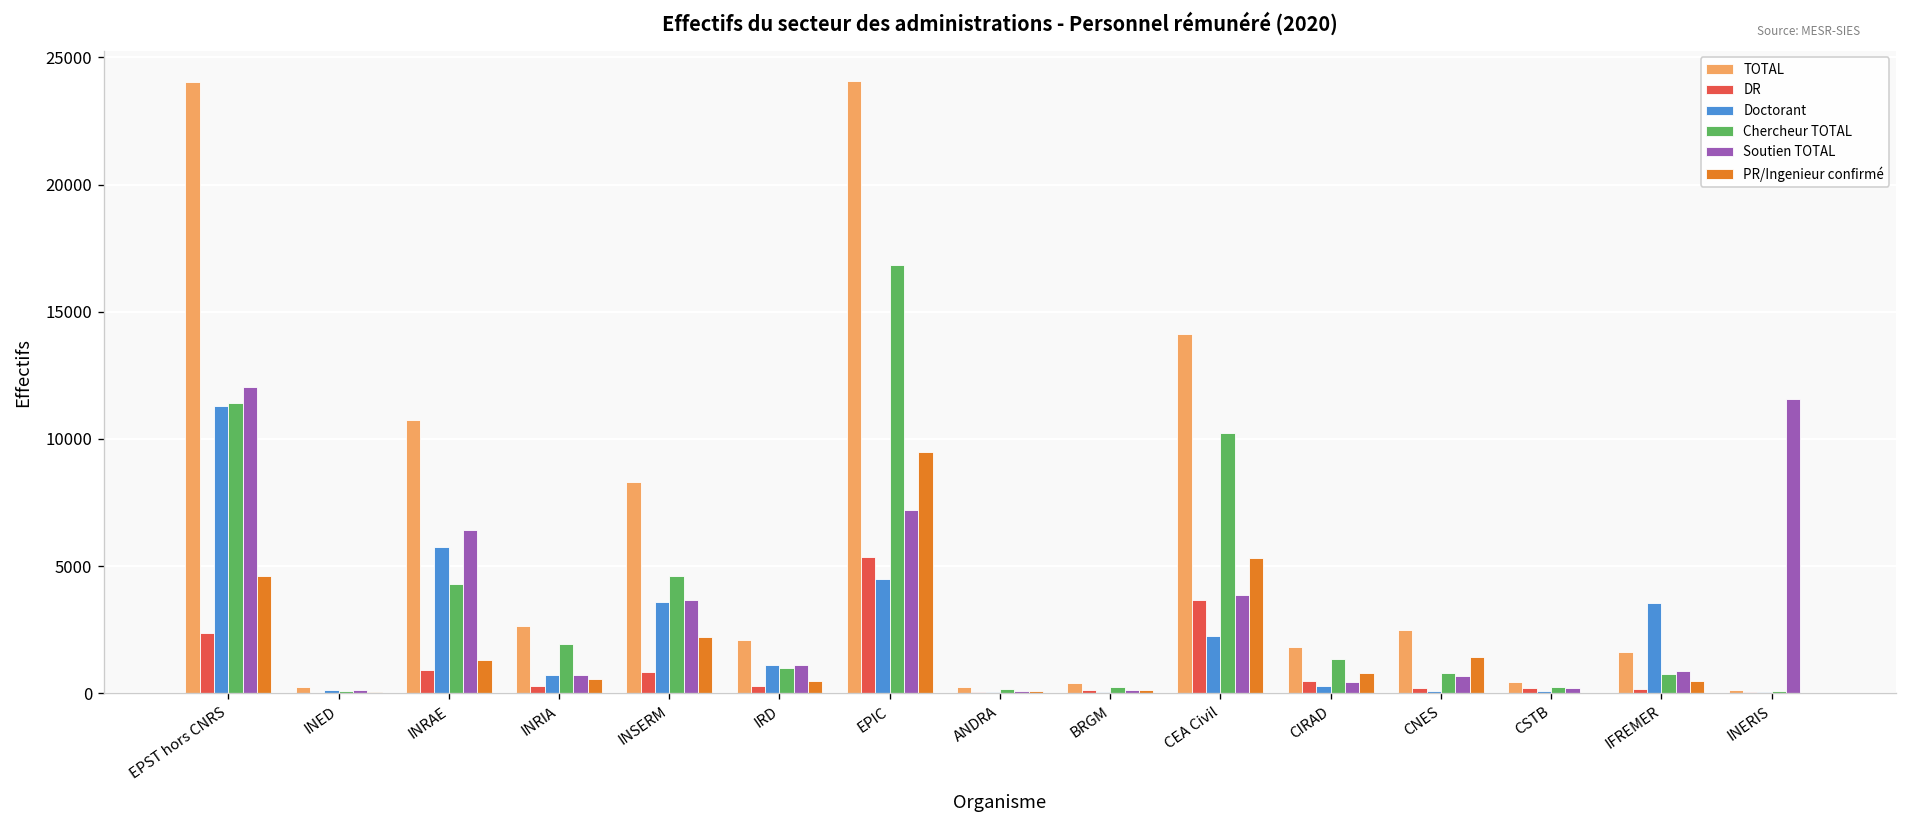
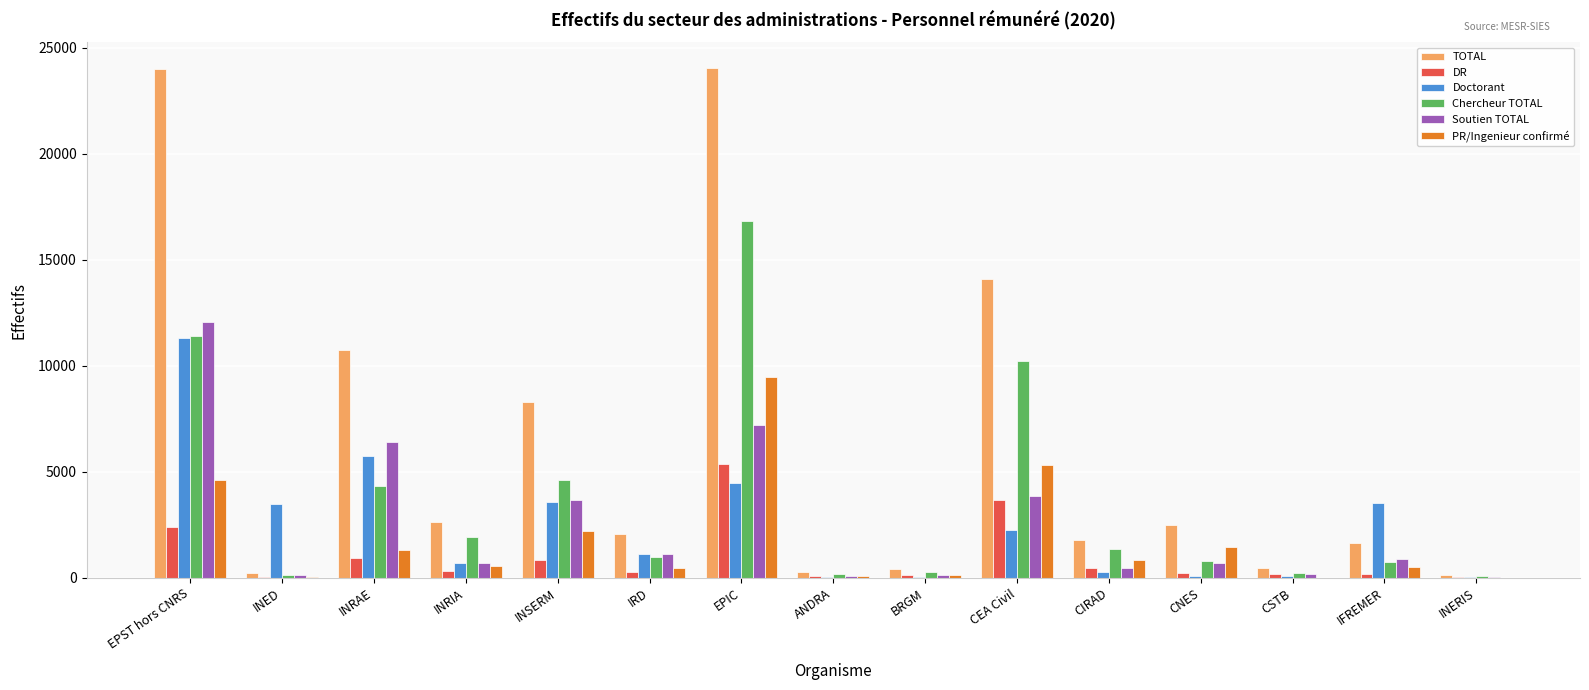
Doctorant, INED: 100 -> 3500
Soutien TOTAL, INERIS: 11600 -> 0
